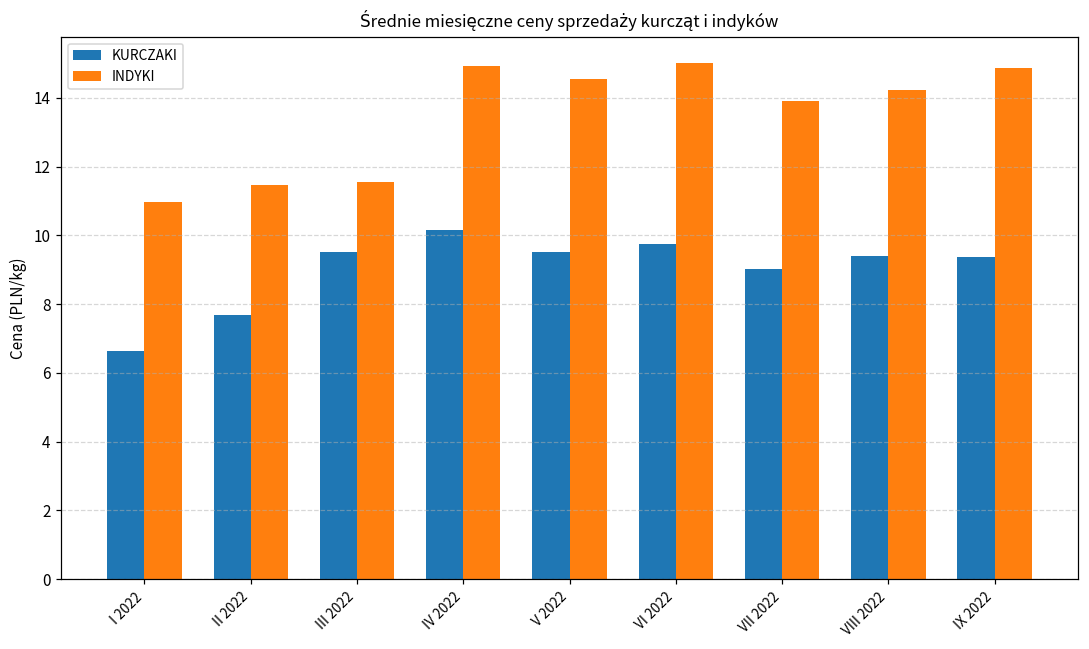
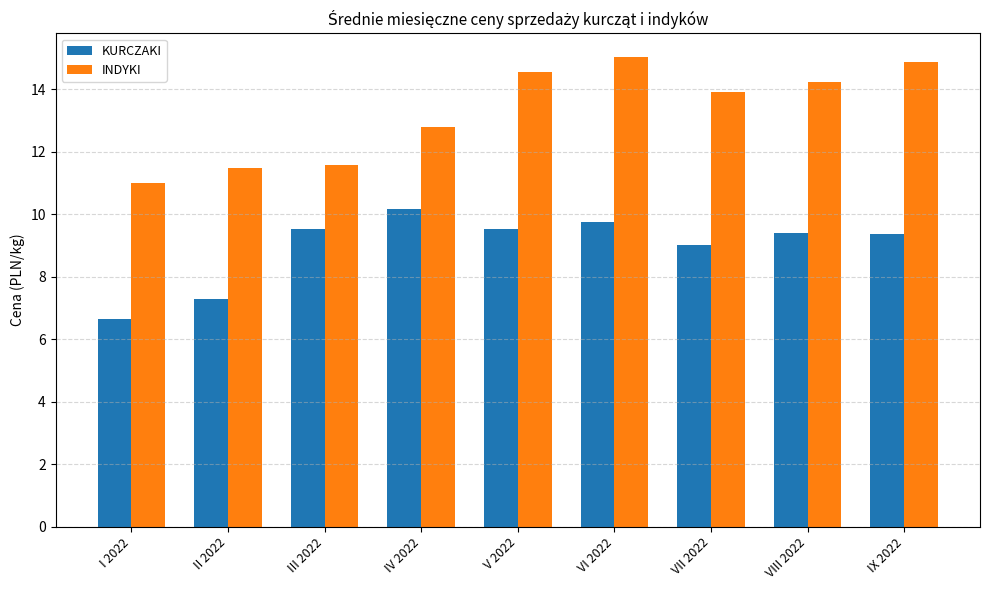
KURCZAKI, II 2022: 7.7 -> 7.3
INDYKI, IV 2022: 14.9 -> 12.8
